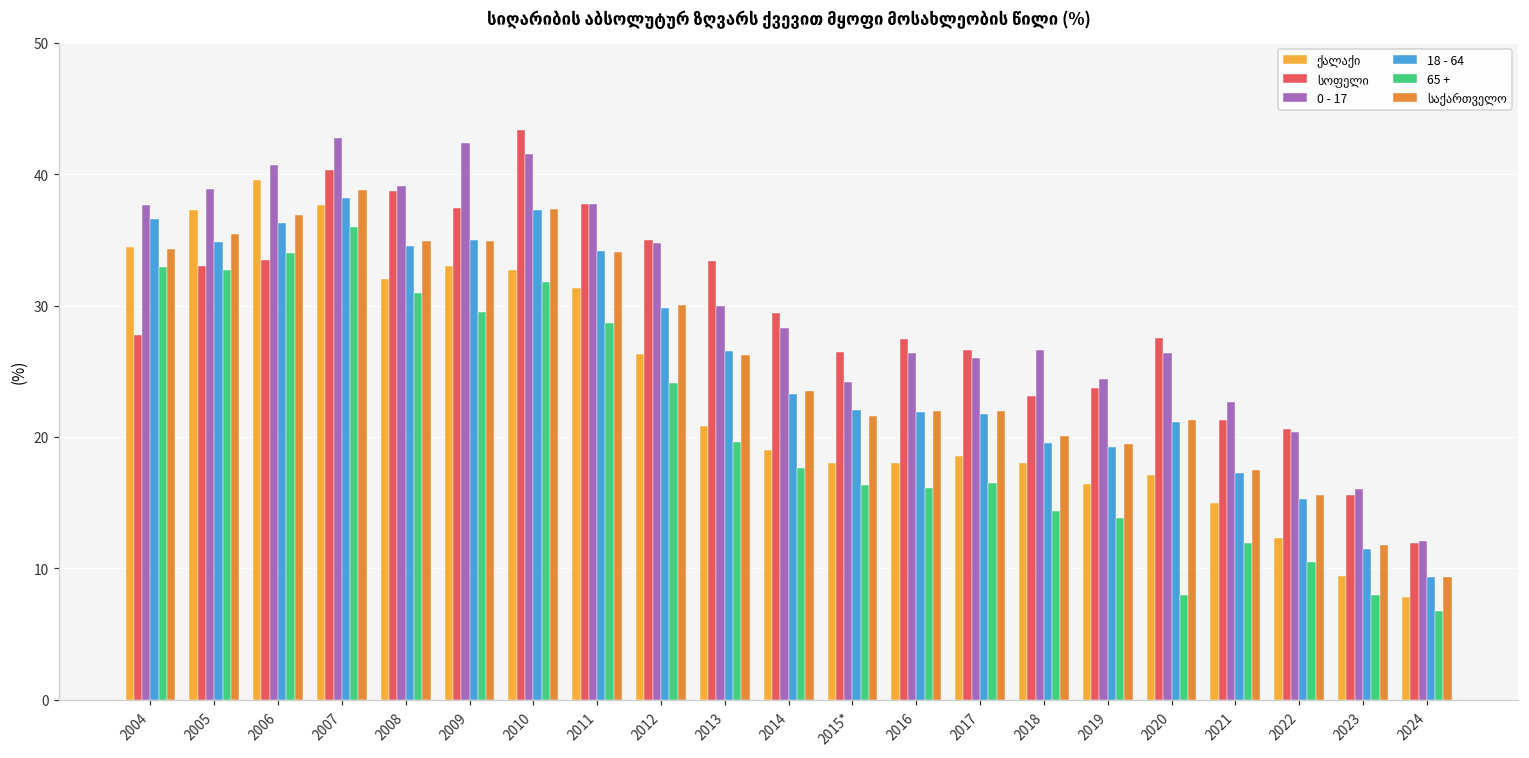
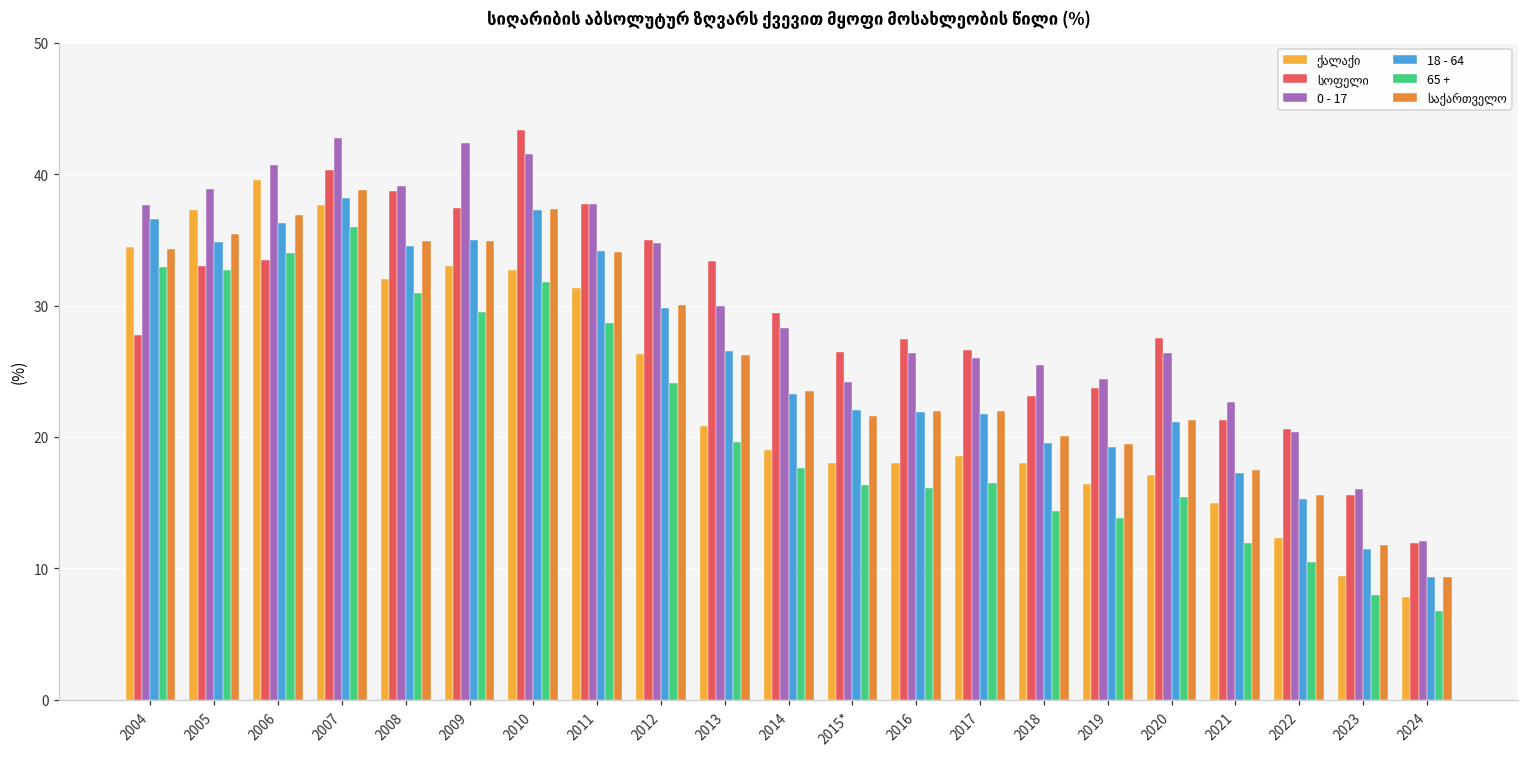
0 - 17, 2018: 26.6 -> 25.5
65 +, 2020: 8.0 -> 15.4
